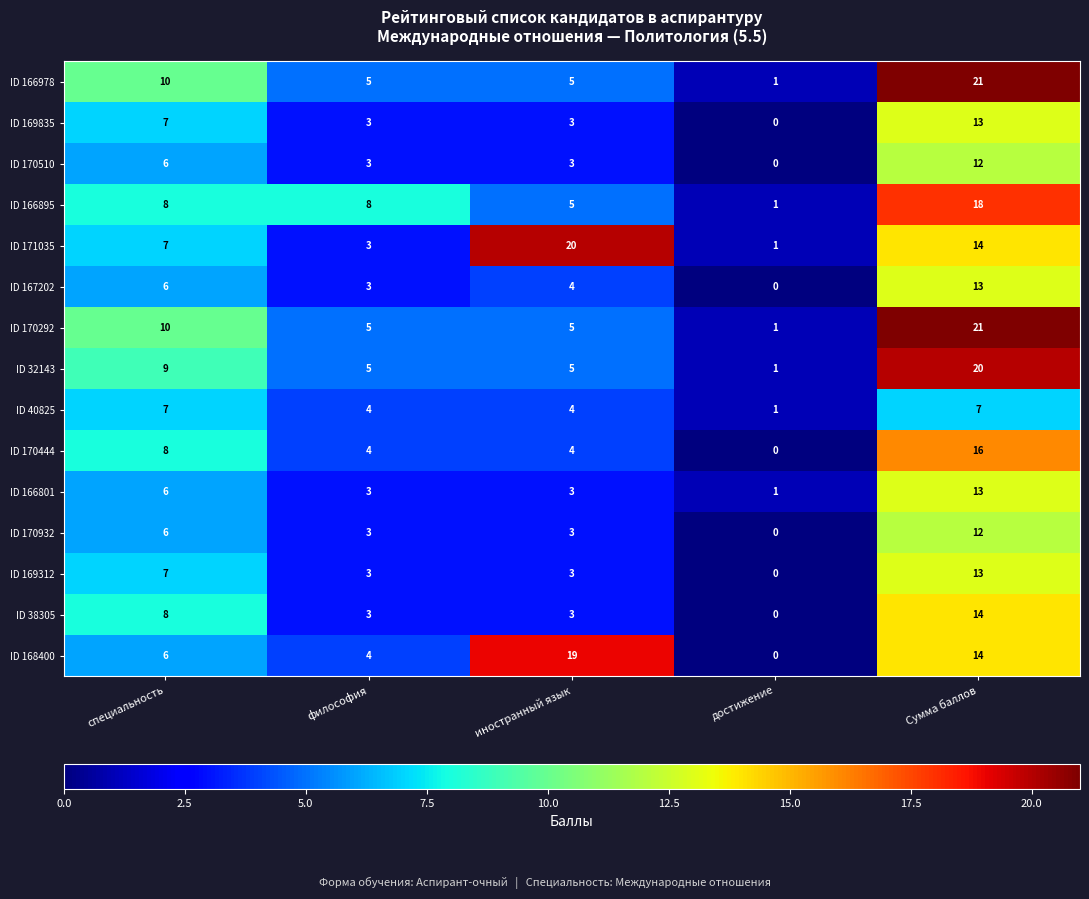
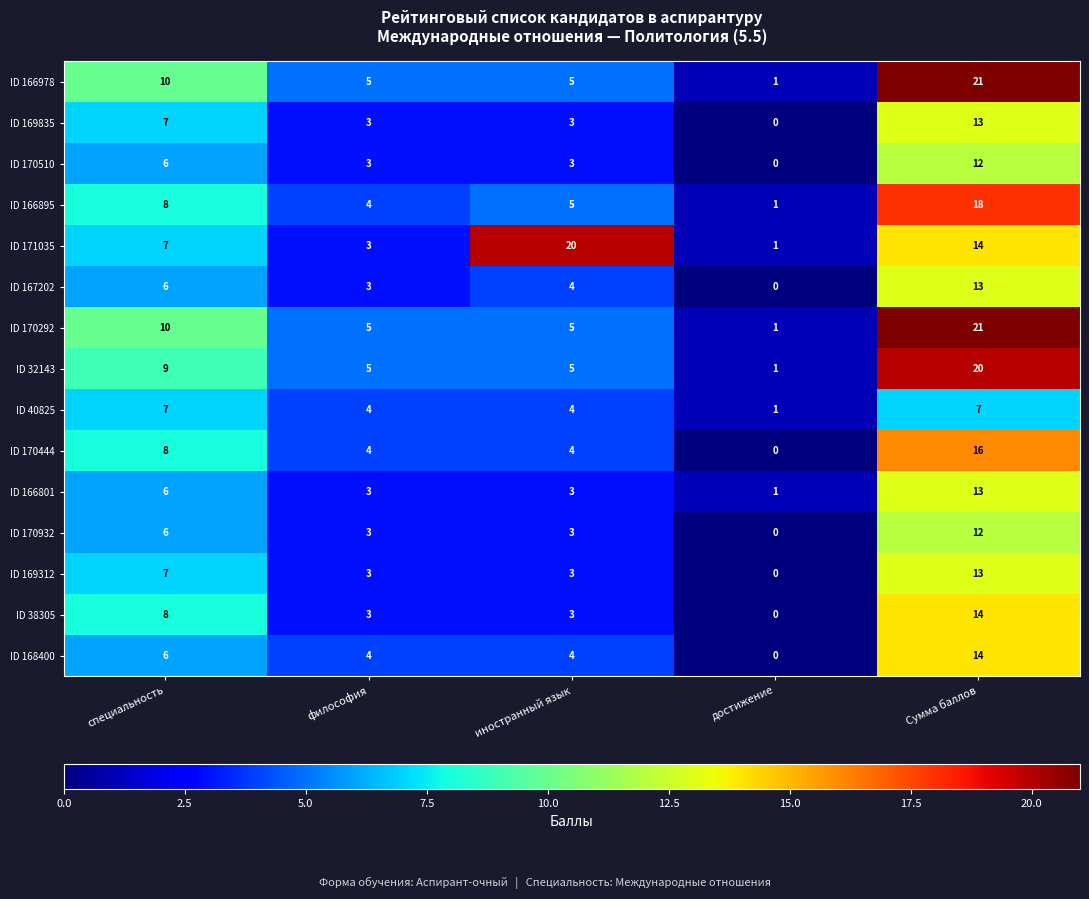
ID 166895, философия: 8 -> 4
ID 168400, иностранный язык: 19 -> 4
